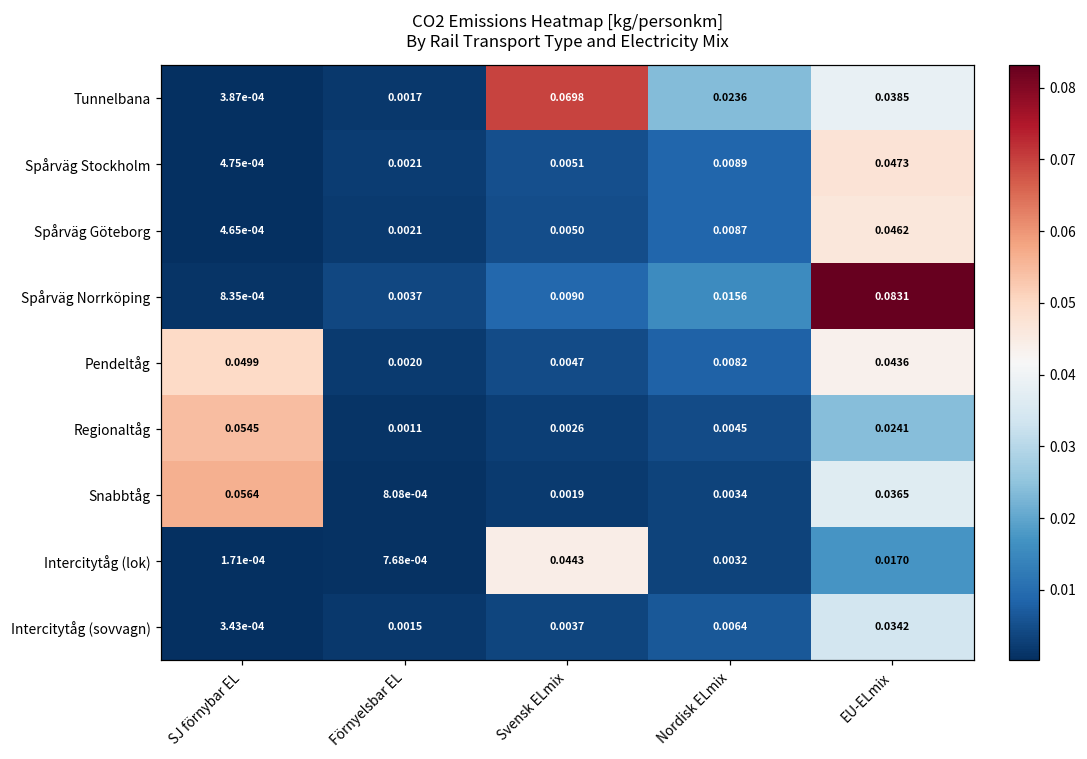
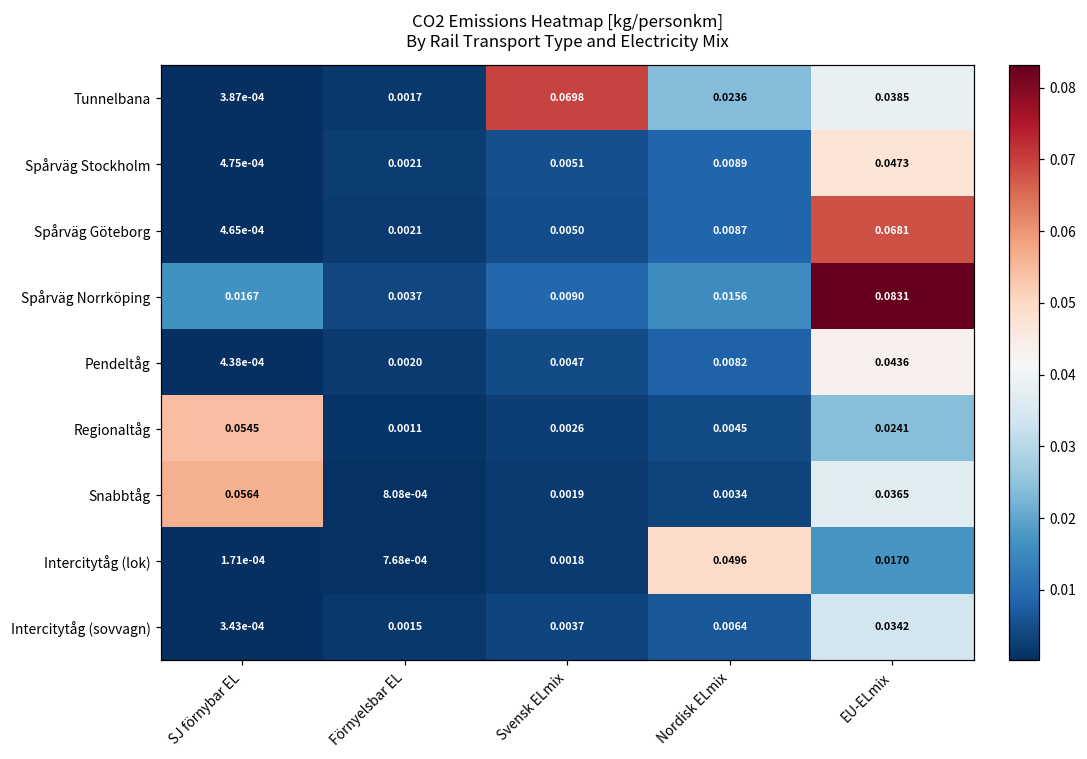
Spårväg Göteborg, EU-ELmix: 0.0462 -> 0.0681
Spårväg Norrköping, SJ förnybar EL: 8.35e-04 -> 0.0167
Pendeltåg, SJ förnybar EL: 0.0499 -> 4.38e-04
Intercitytåg (lok), Svensk ELmix: 0.0443 -> 0.0018
Intercitytåg (lok), Nordisk ELmix: 0.0032 -> 0.0496
